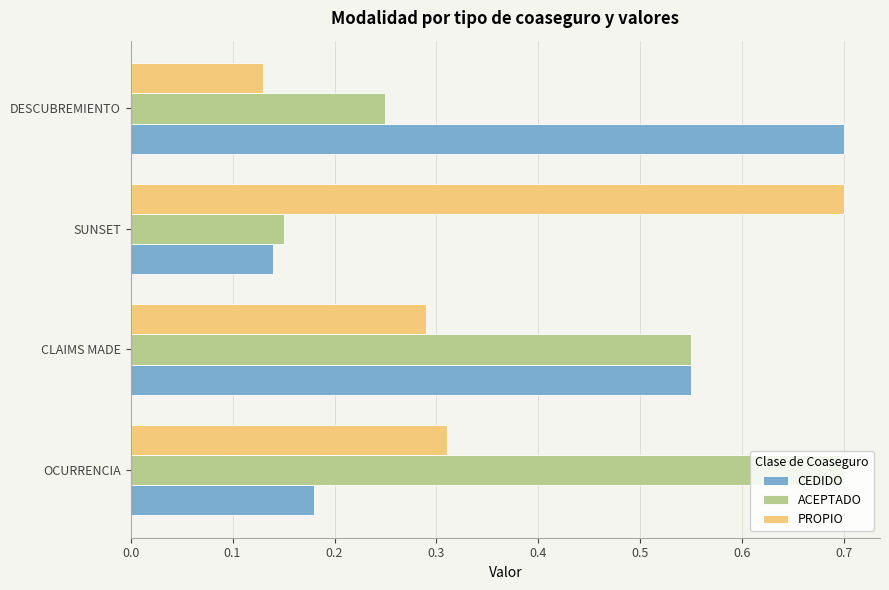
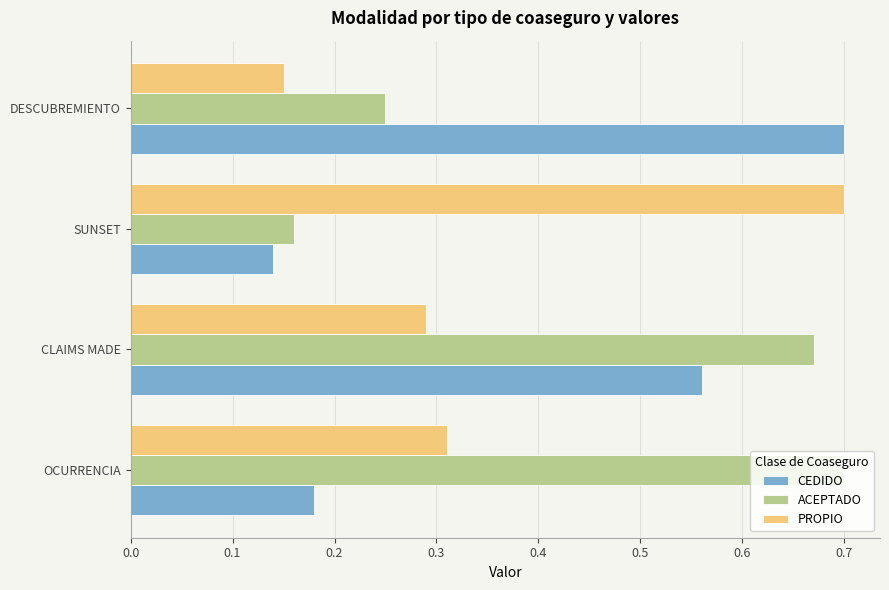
PROPIO, DESCUBREMIENTO: 0.13 -> 0.15
ACEPTADO, SUNSET: 0.15 -> 0.16
ACEPTADO, CLAIMS MADE: 0.55 -> 0.67
CEDIDO, CLAIMS MADE: 0.55 -> 0.56
